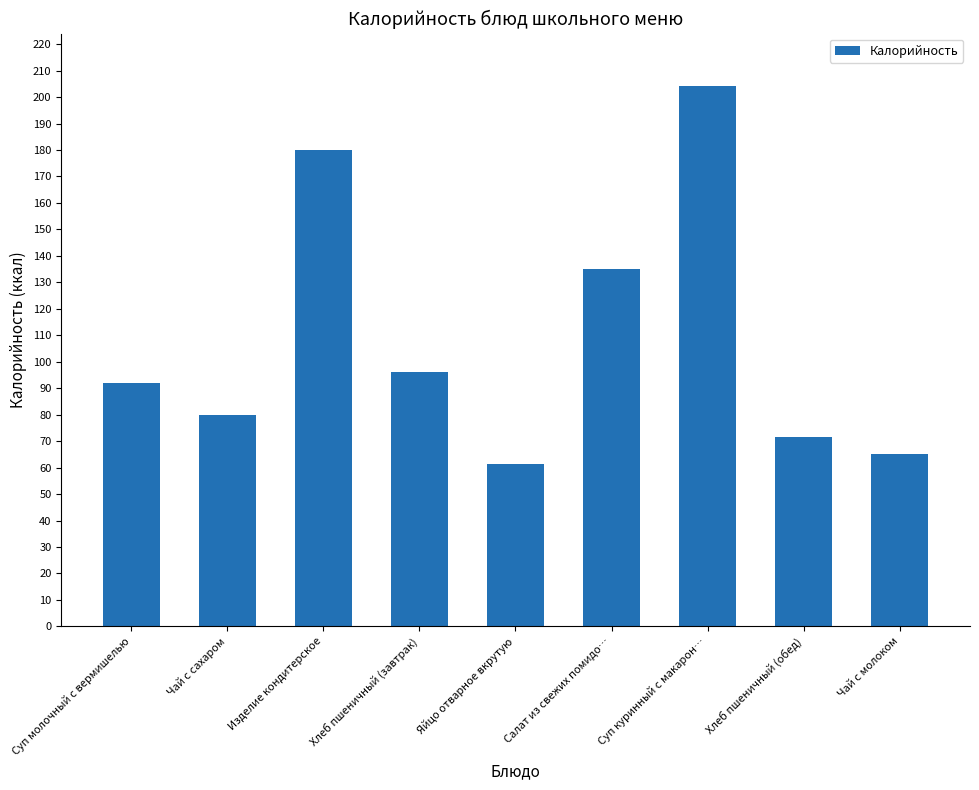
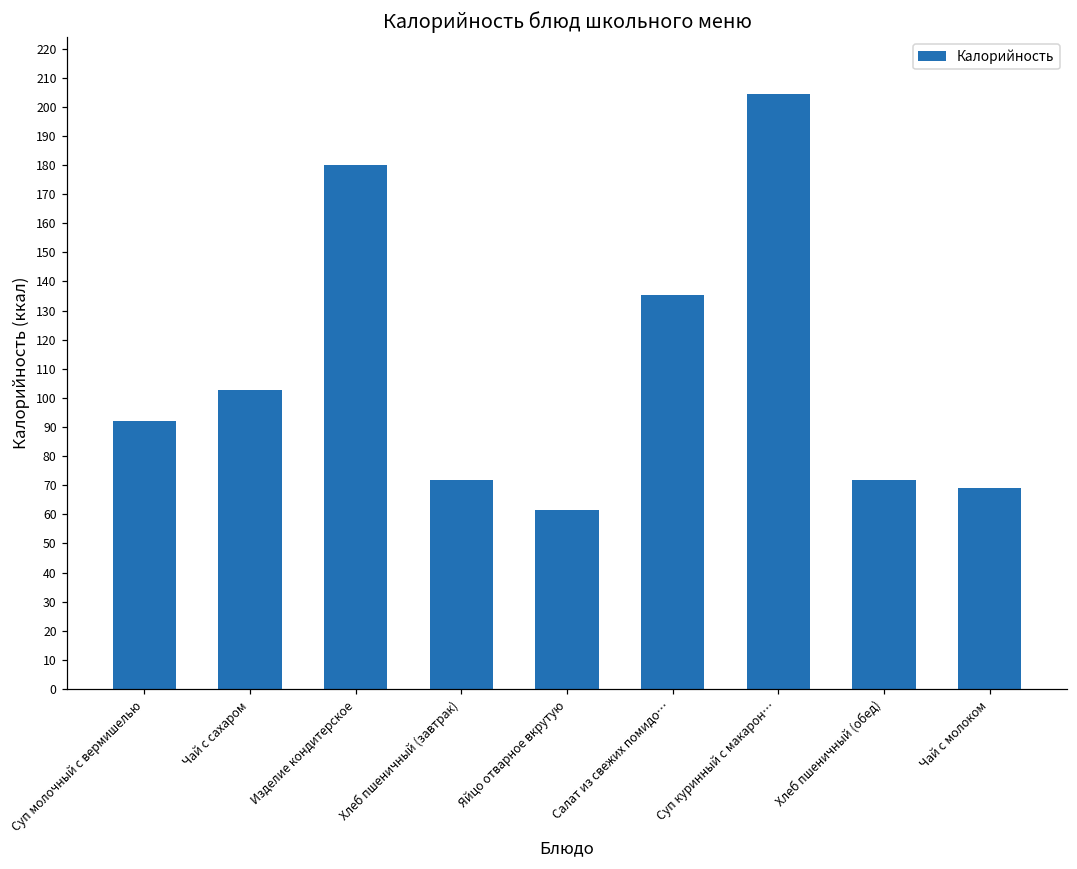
Чай с сахаром: 80 -> 103
Хлеб пшеничный (завтрак): 96 -> 72
Чай с молоком: 65 -> 69
